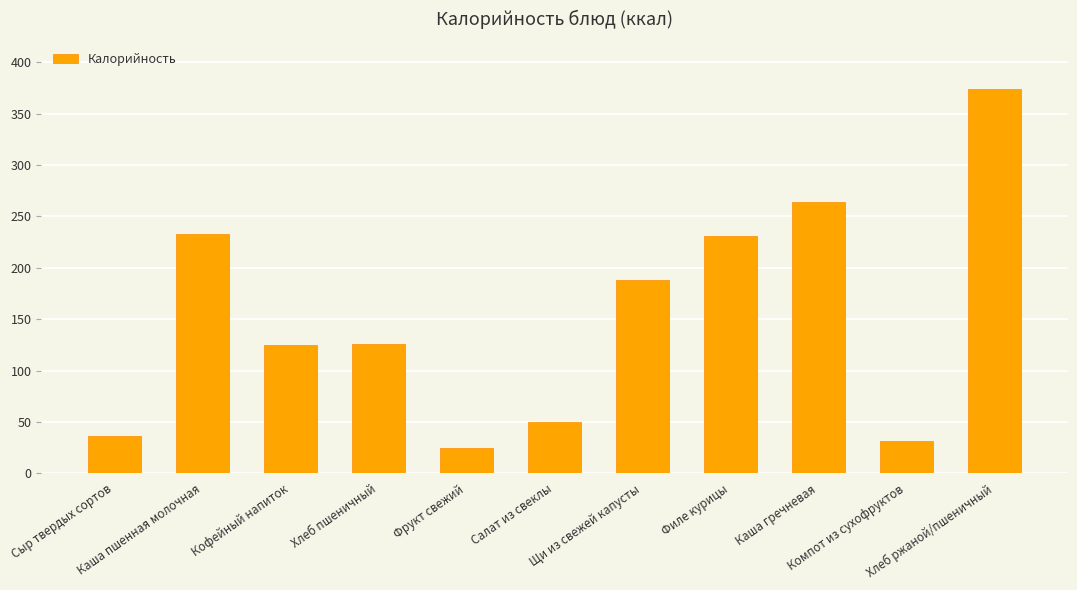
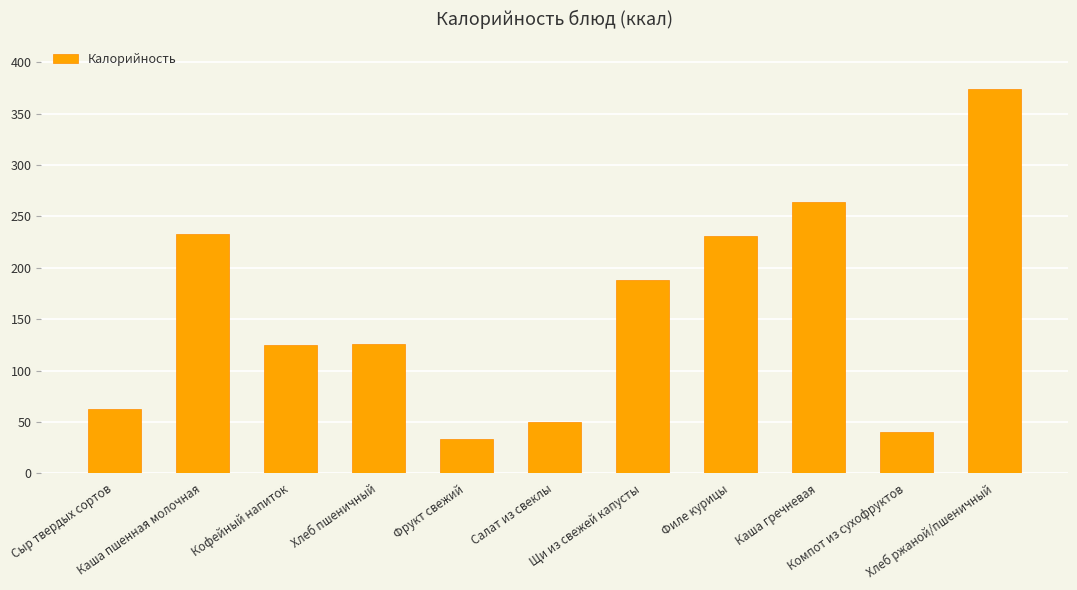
Сыр твердых сортов: 36 -> 62
Фрукт свежий: 25 -> 33
Компот из сухофруктов: 32 -> 40
